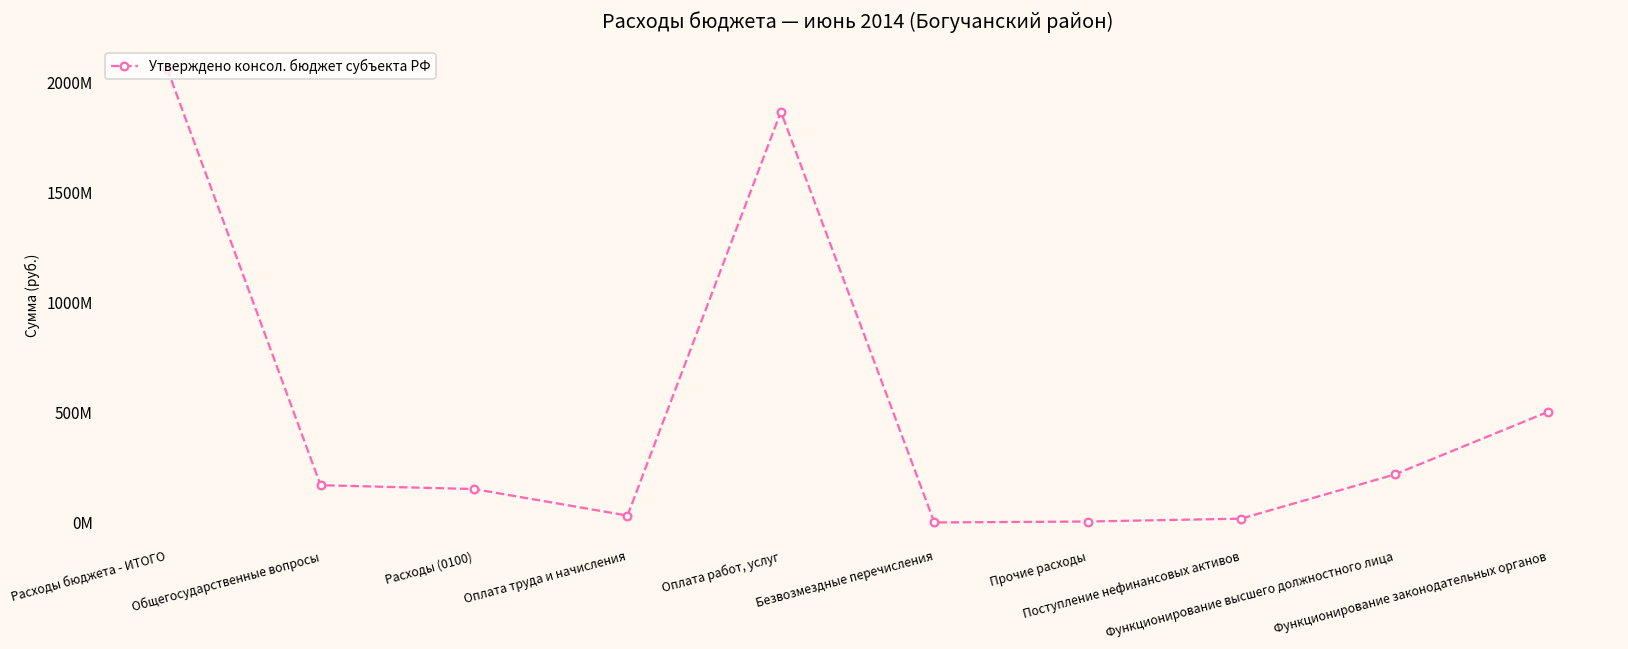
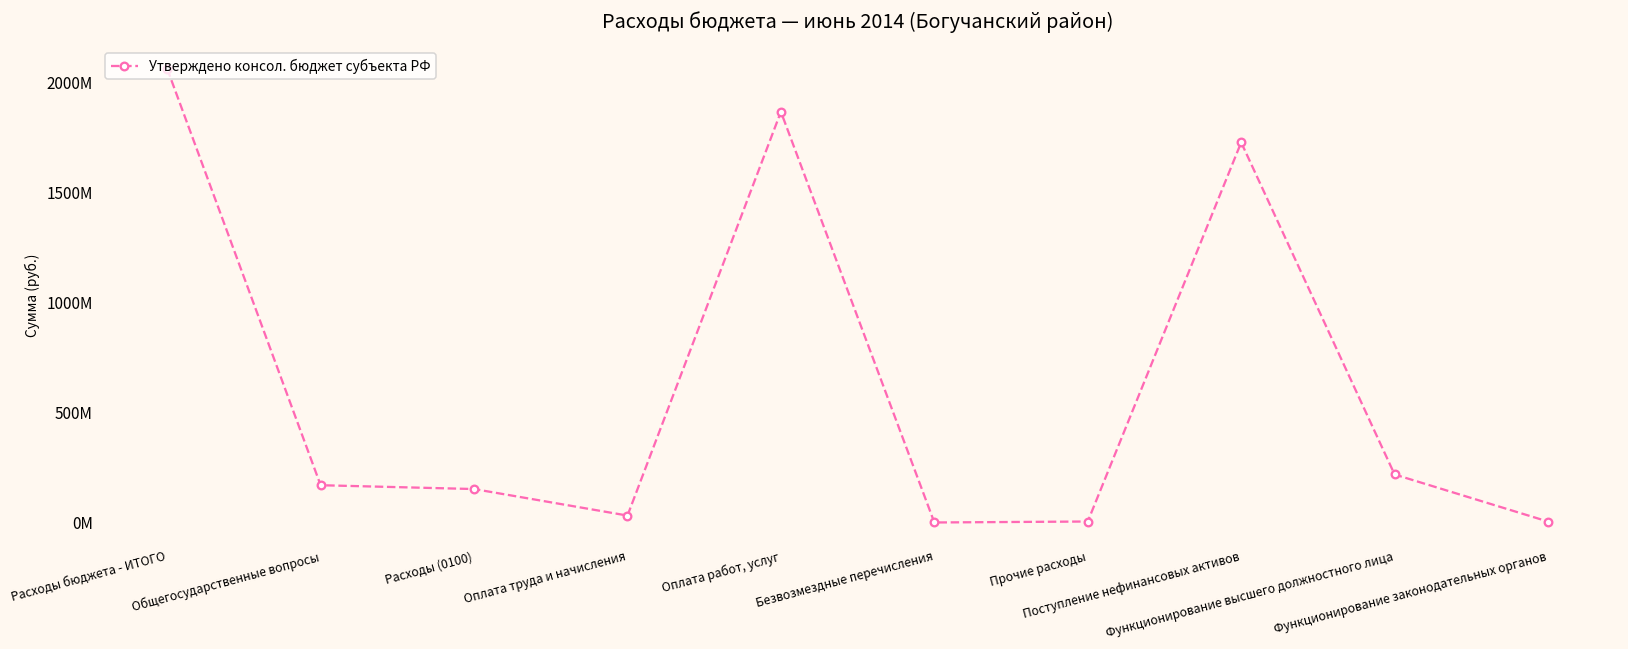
Поступление нефинансовых активов: 20000000 -> 1730000000
Функционирование законодательных органов: 500000000 -> 0
